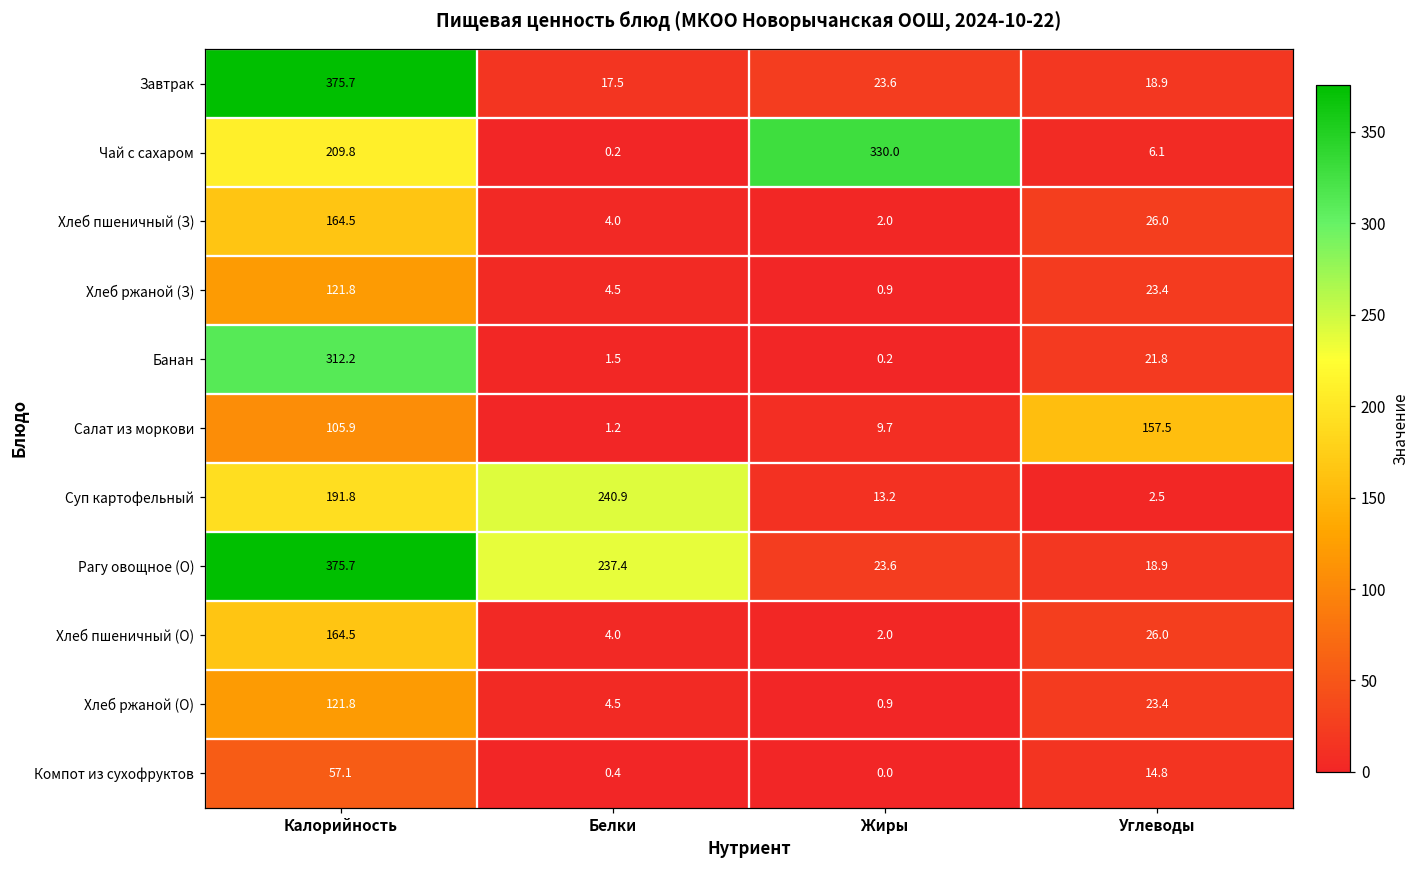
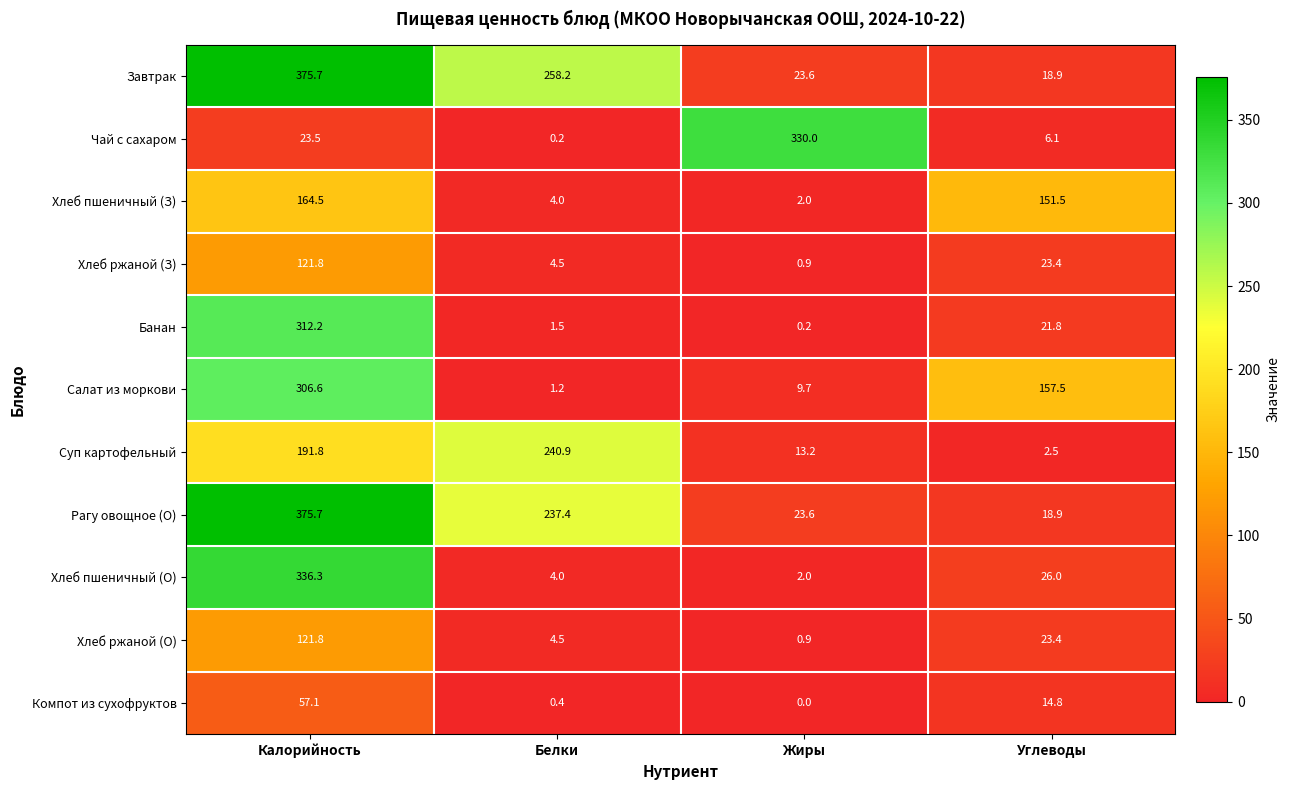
Завтрак, Белки: 17.5 -> 258.2
Чай с сахаром, Калорийность: 209.8 -> 23.5
Хлеб пшеничный (З), Углеводы: 26.0 -> 151.5
Салат из моркови, Калорийность: 105.9 -> 306.6
Хлеб пшеничный (О), Калорийность: 164.5 -> 336.3
